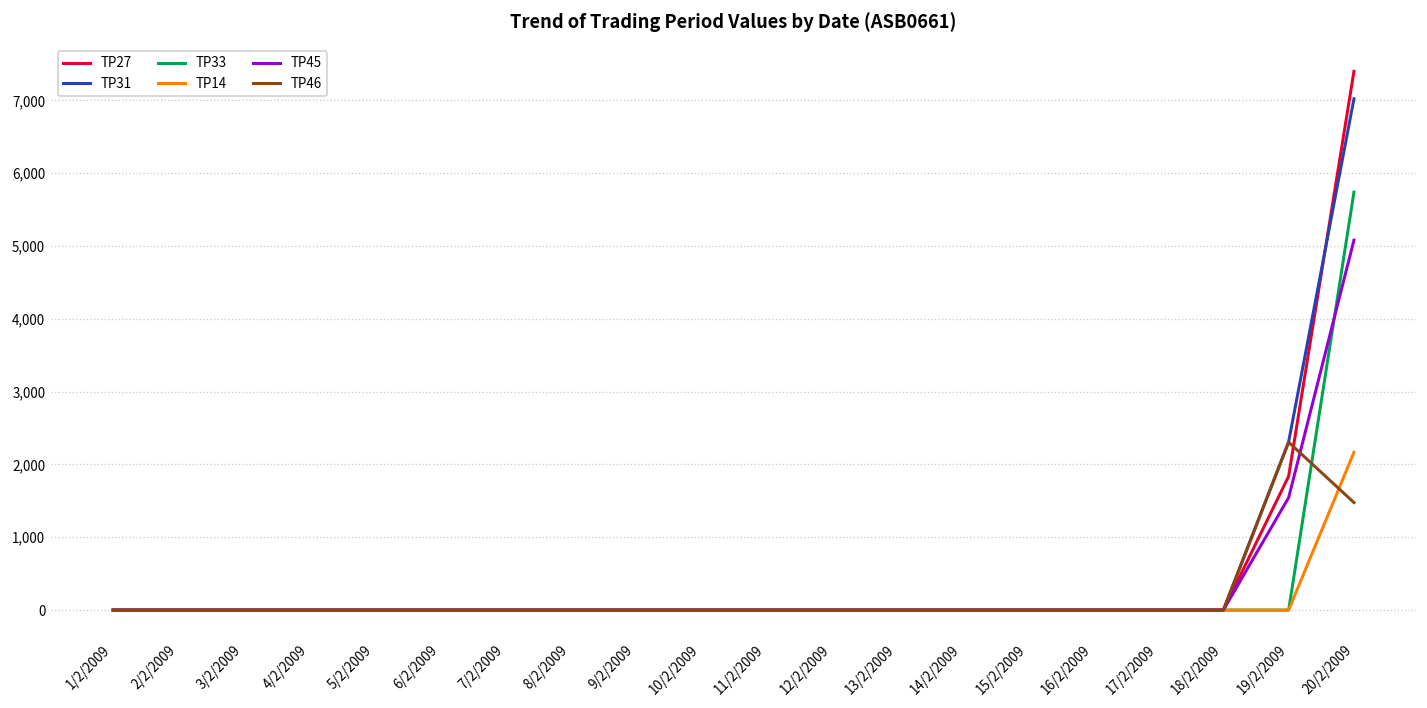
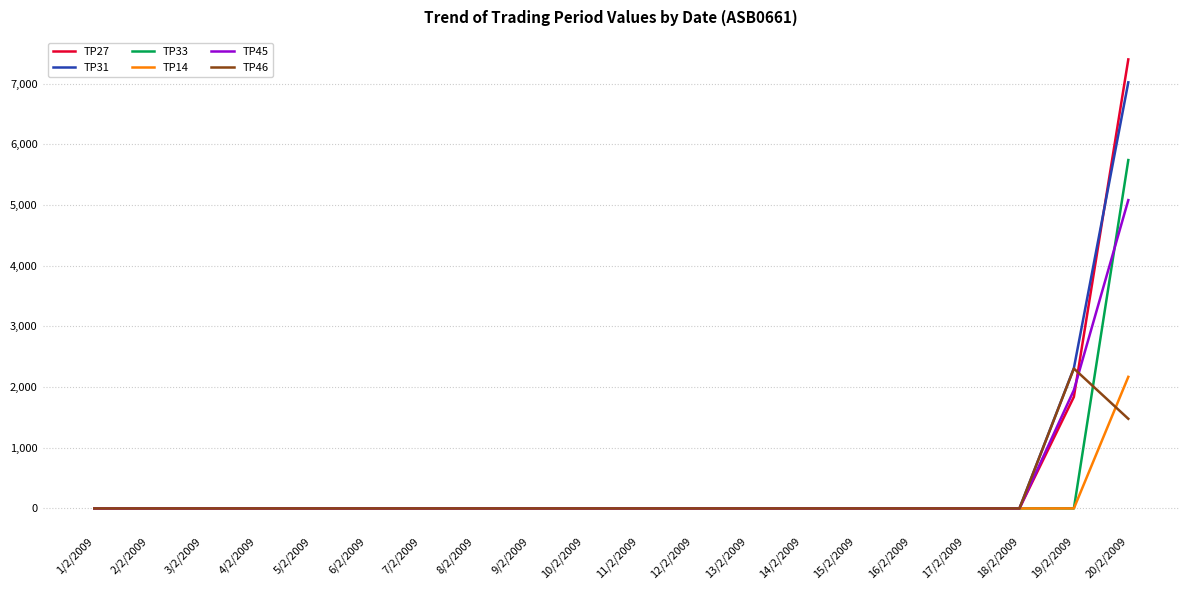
TP45, 19/2/2009: 1,500 -> 2,000
